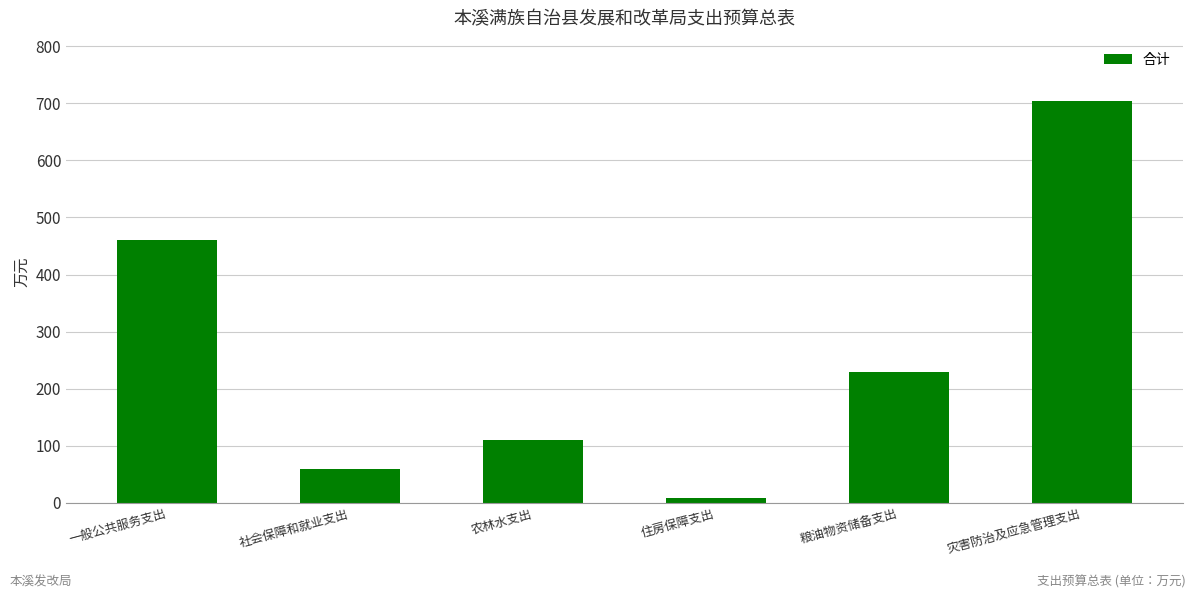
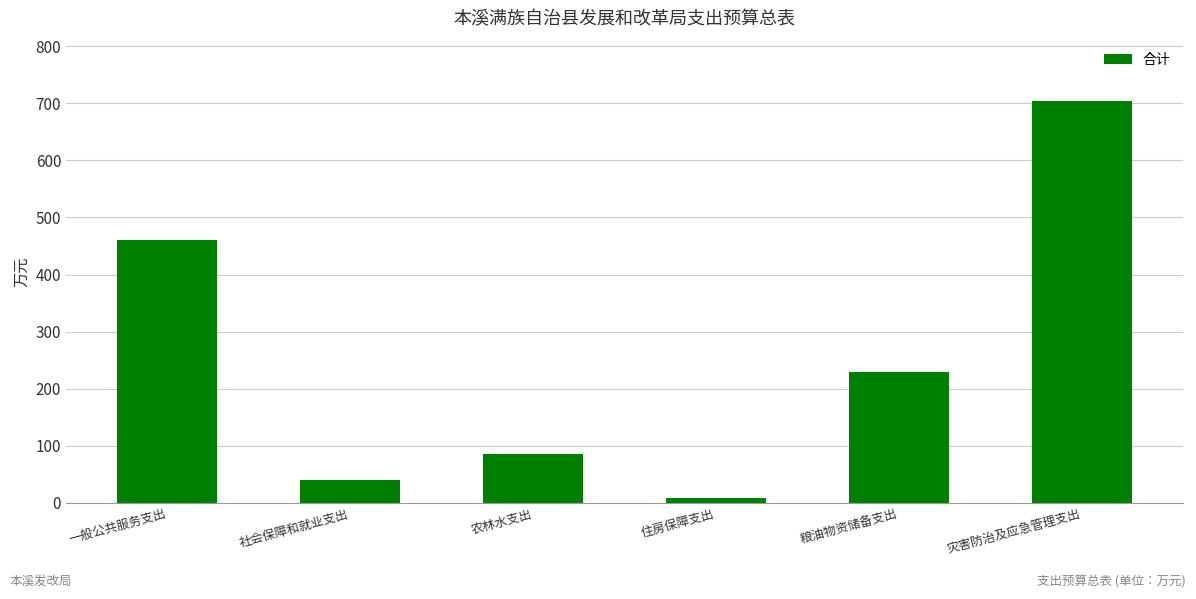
社会保障和就业支出: 60 -> 40
农林水支出: 110 -> 90
